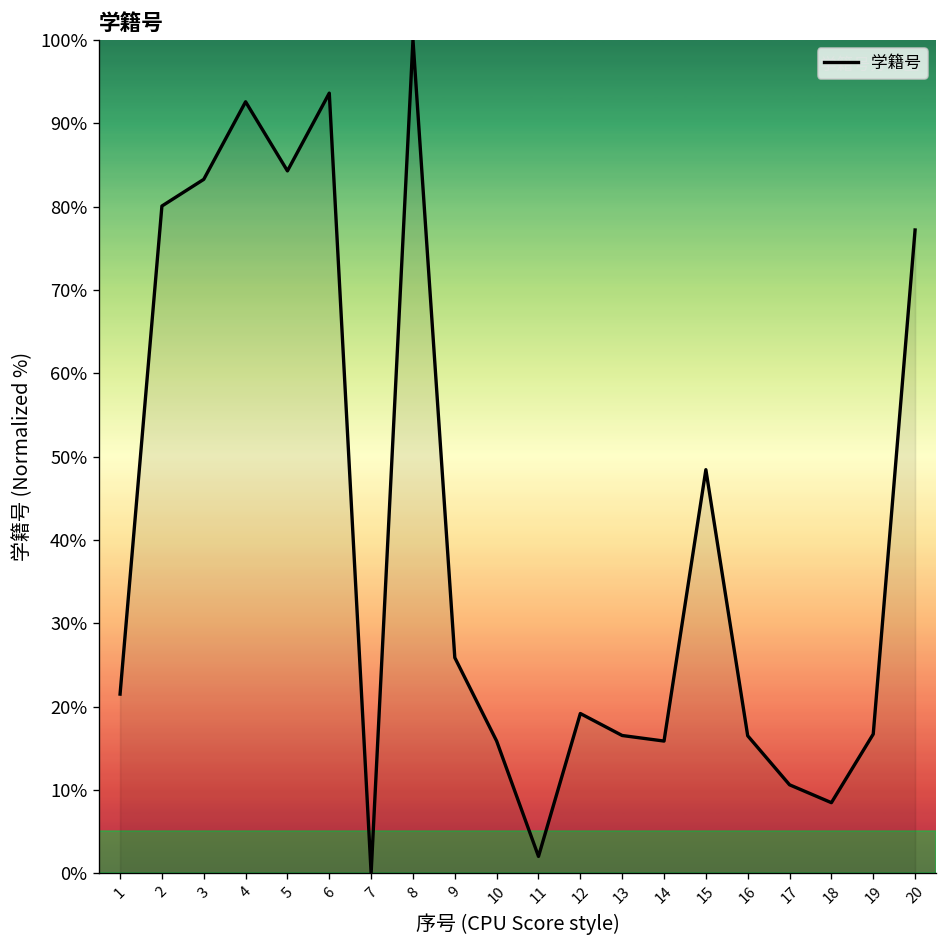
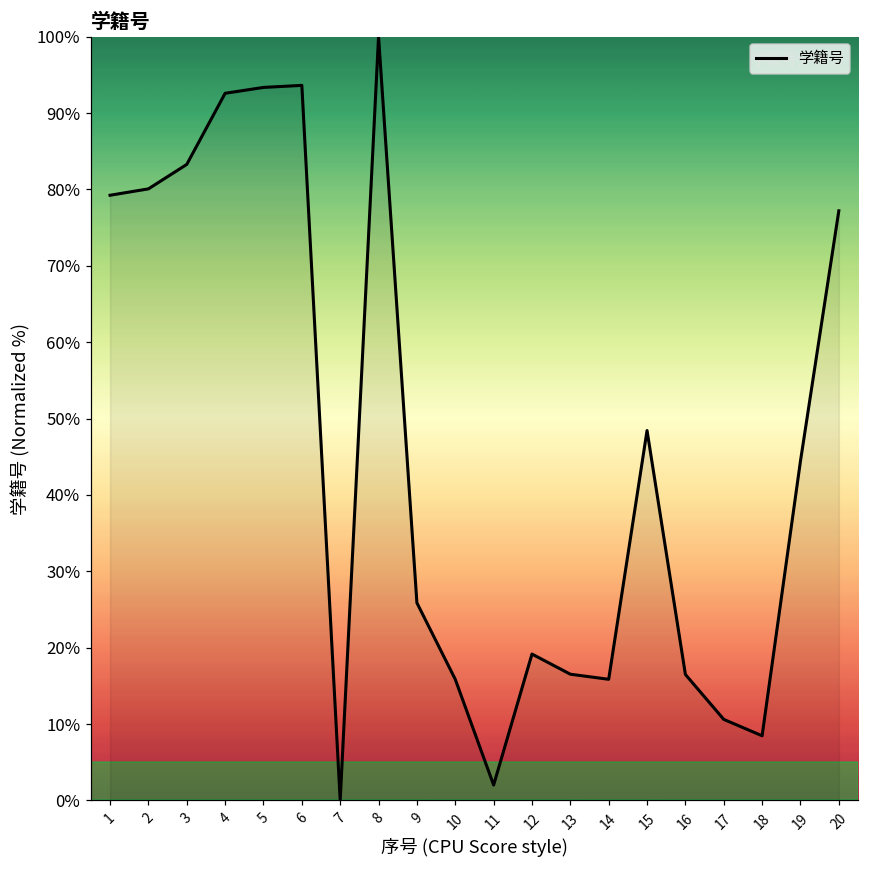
1: 21% -> 79%
5: 84% -> 93%
19: 17% -> 44%
